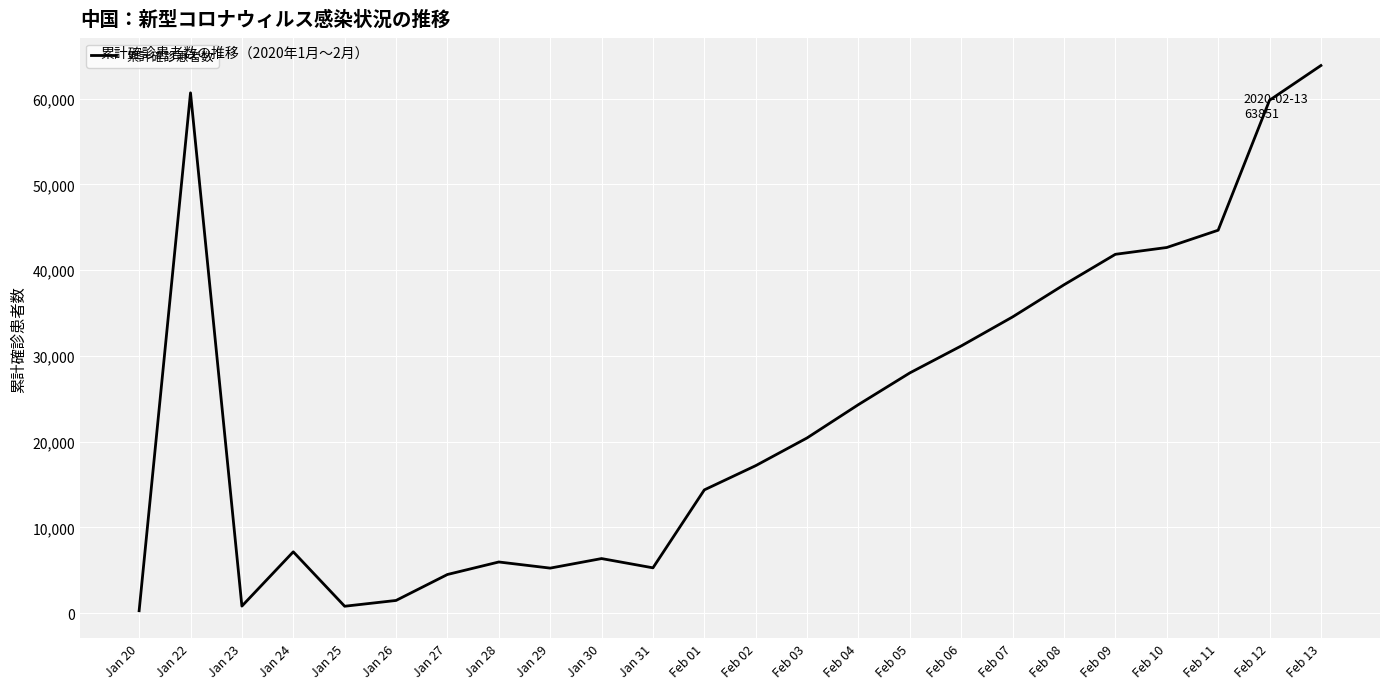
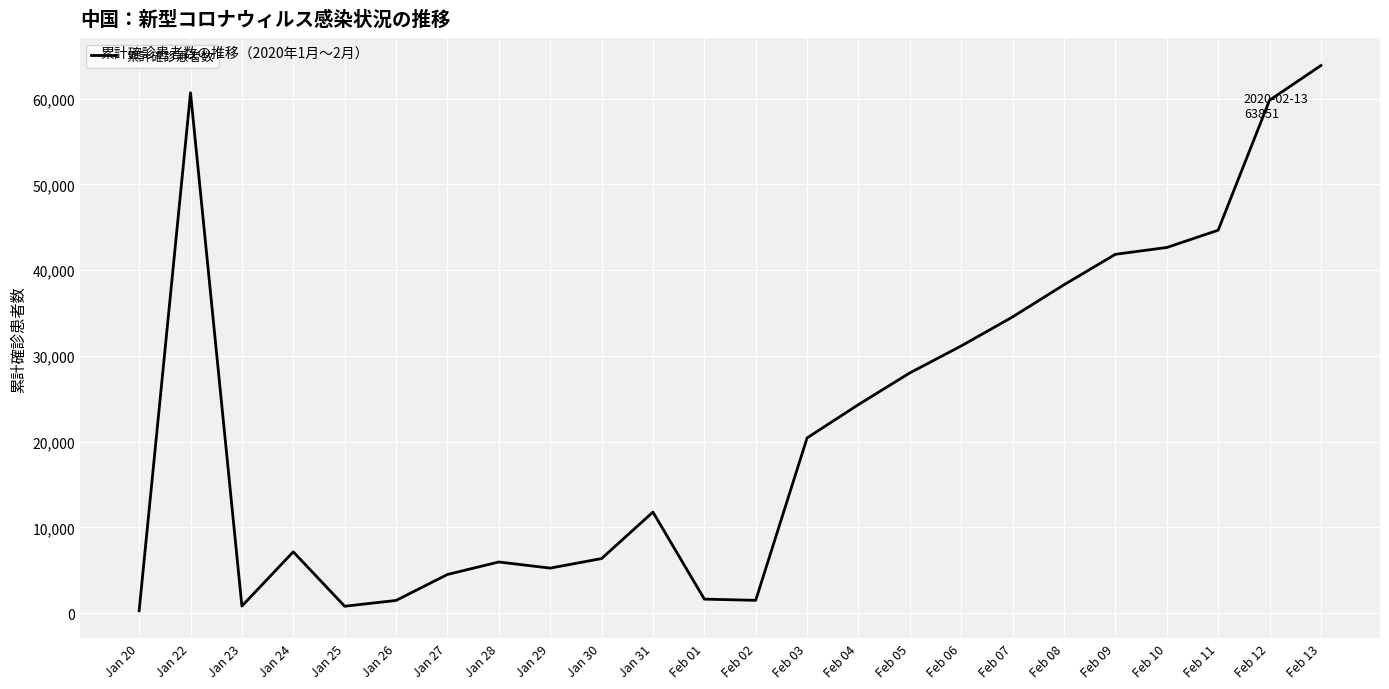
Jan 31: 5,000 -> 12,000
Feb 01: 14,000 -> 2,000
Feb 02: 17,000 -> 2,000
